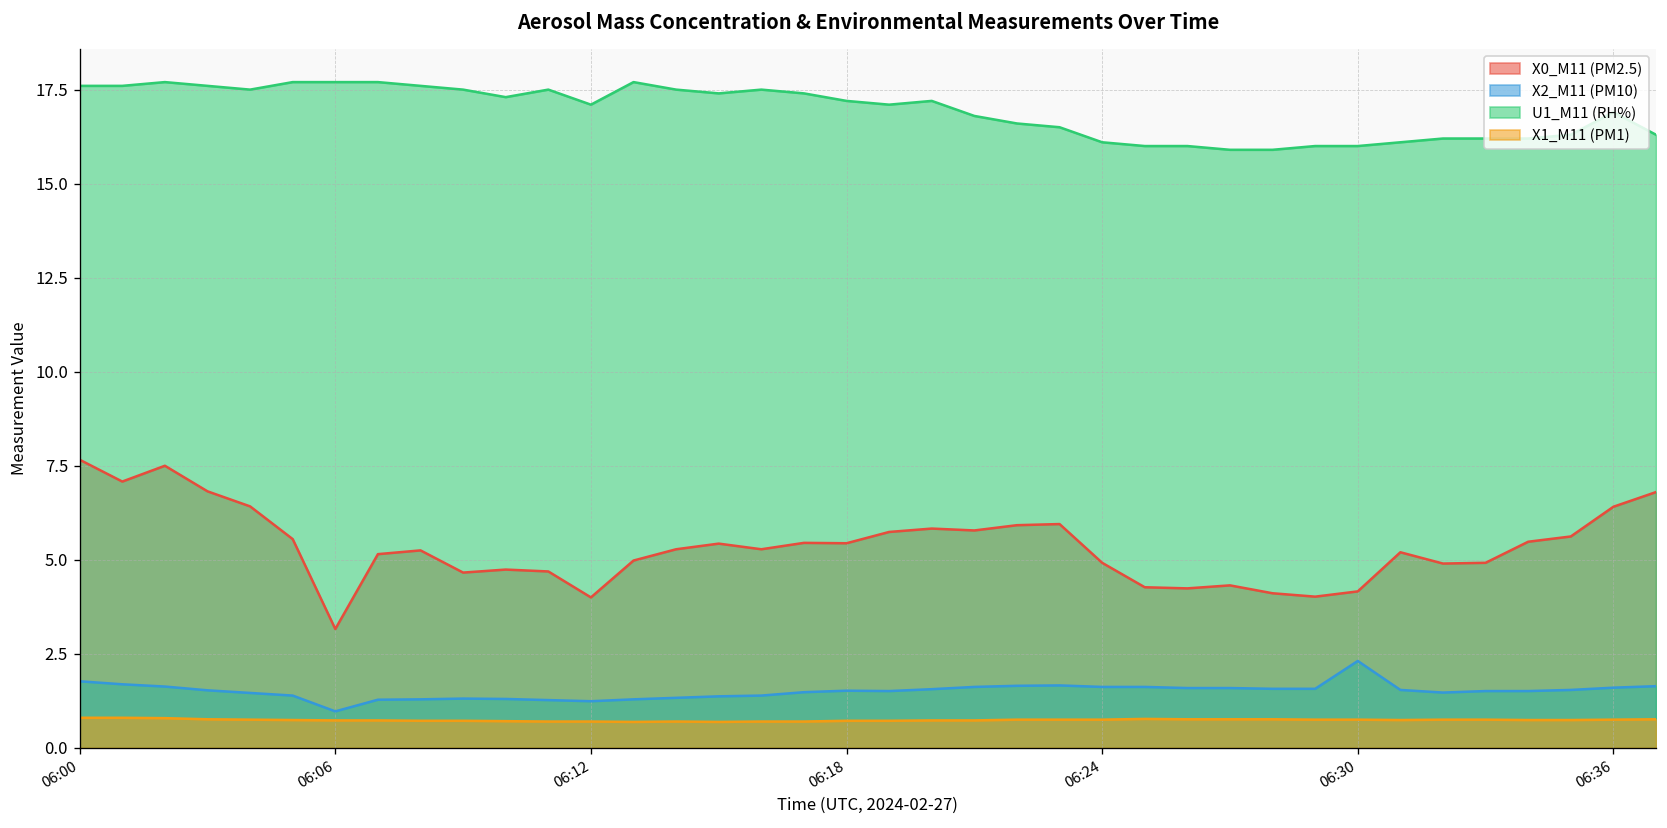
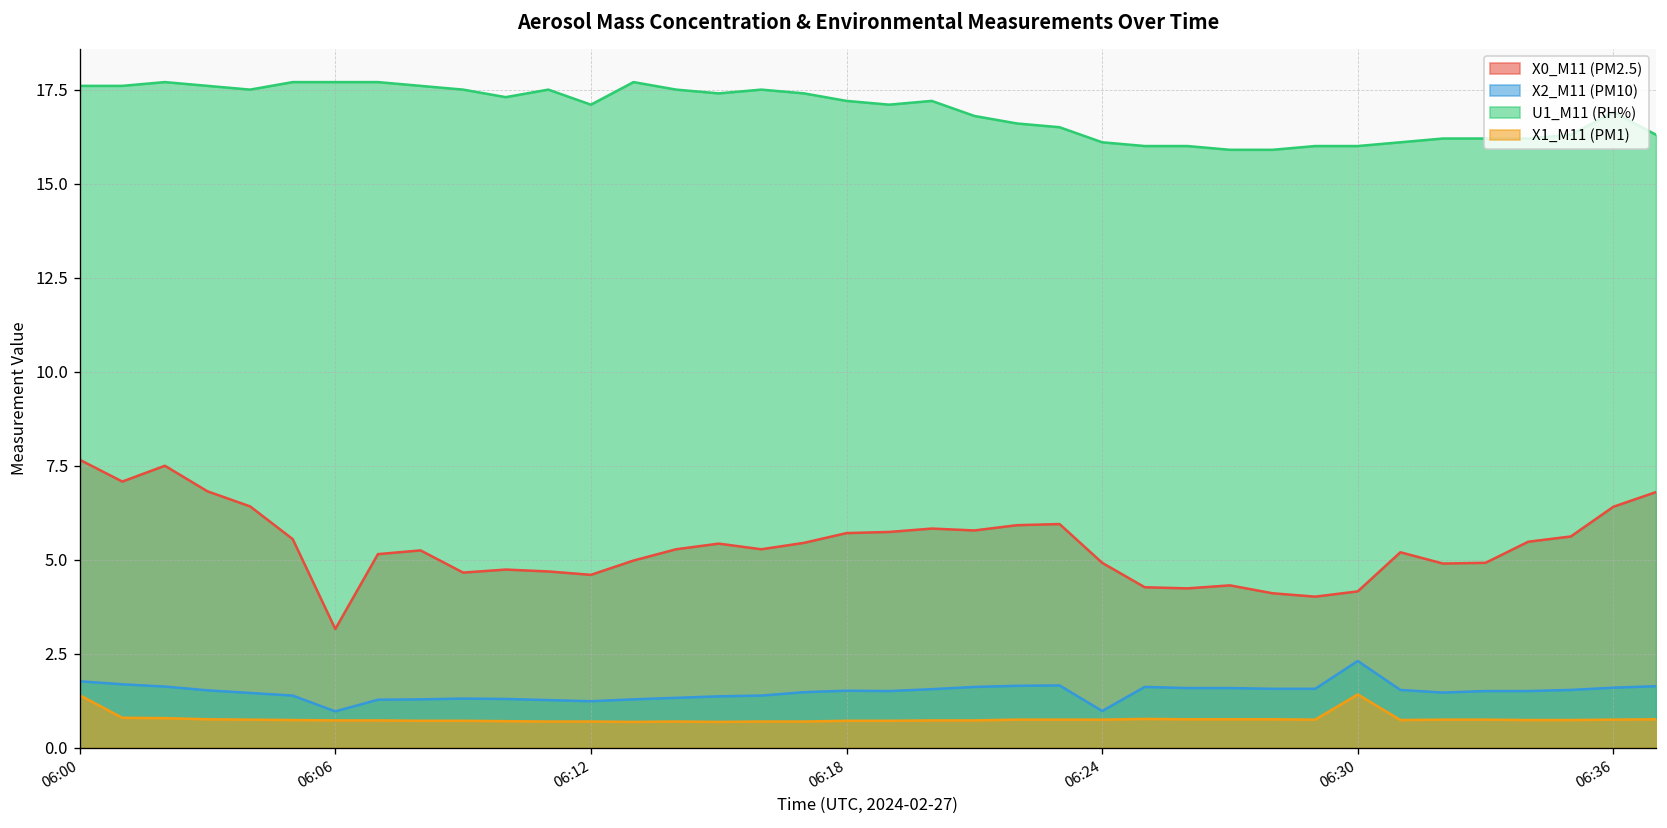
X1_M11 (PM1), 06:00: 0.8 -> 1.4
X0_M11 (PM2.5), 06:12: 4.0 -> 4.6
X0_M11 (PM2.5), 06:18: 5.4 -> 5.7
X2_M11 (PM10), 06:24: 1.6 -> 1.0
X1_M11 (PM1), 06:30: 0.8 -> 1.4
